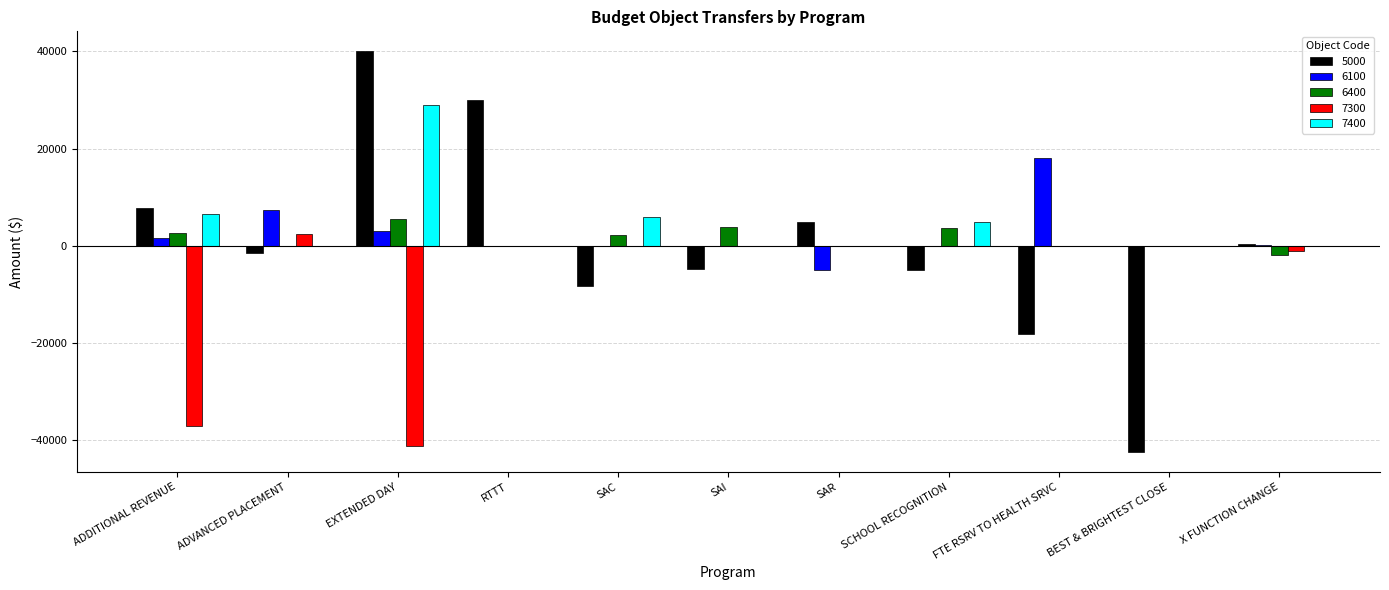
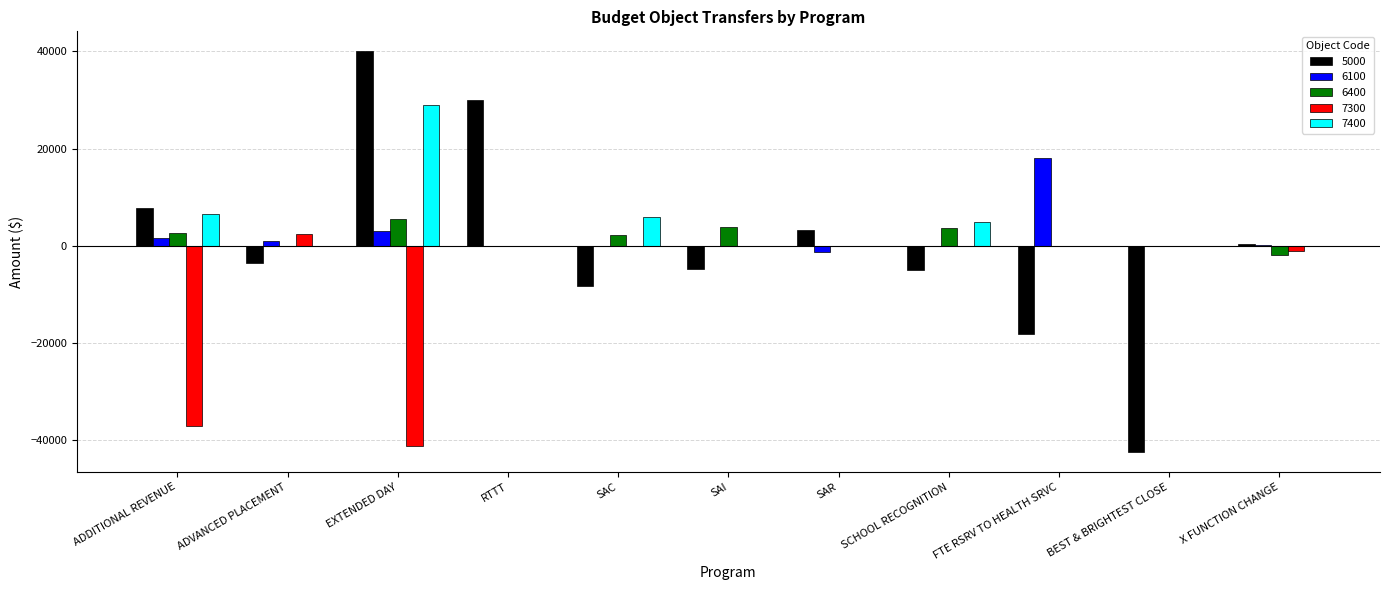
5000, ADVANCED PLACEMENT: -1000 -> -4000
6100, ADVANCED PLACEMENT: 7000 -> 1000
5000, SAR: 5000 -> 3000
6100, SAR: -5000 -> -1000
